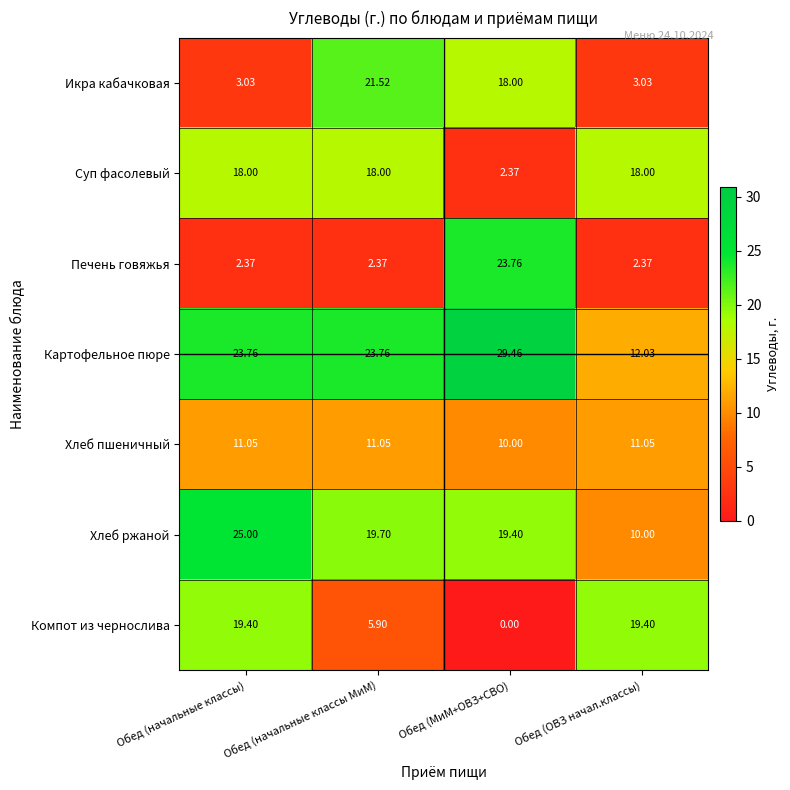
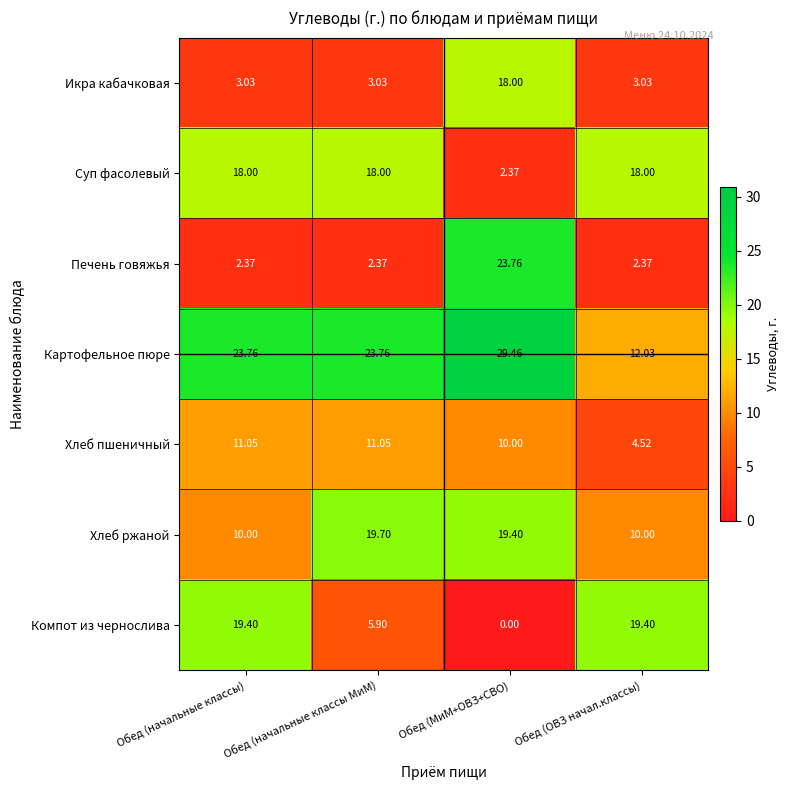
Икра кабачковая, Обед (начальные классы МиМ): 21.52 -> 3.03
Хлеб пшеничный, Обед (ОВЗ начал.классы): 11.05 -> 4.52
Хлеб ржаной, Обед (начальные классы): 25.00 -> 10.00
